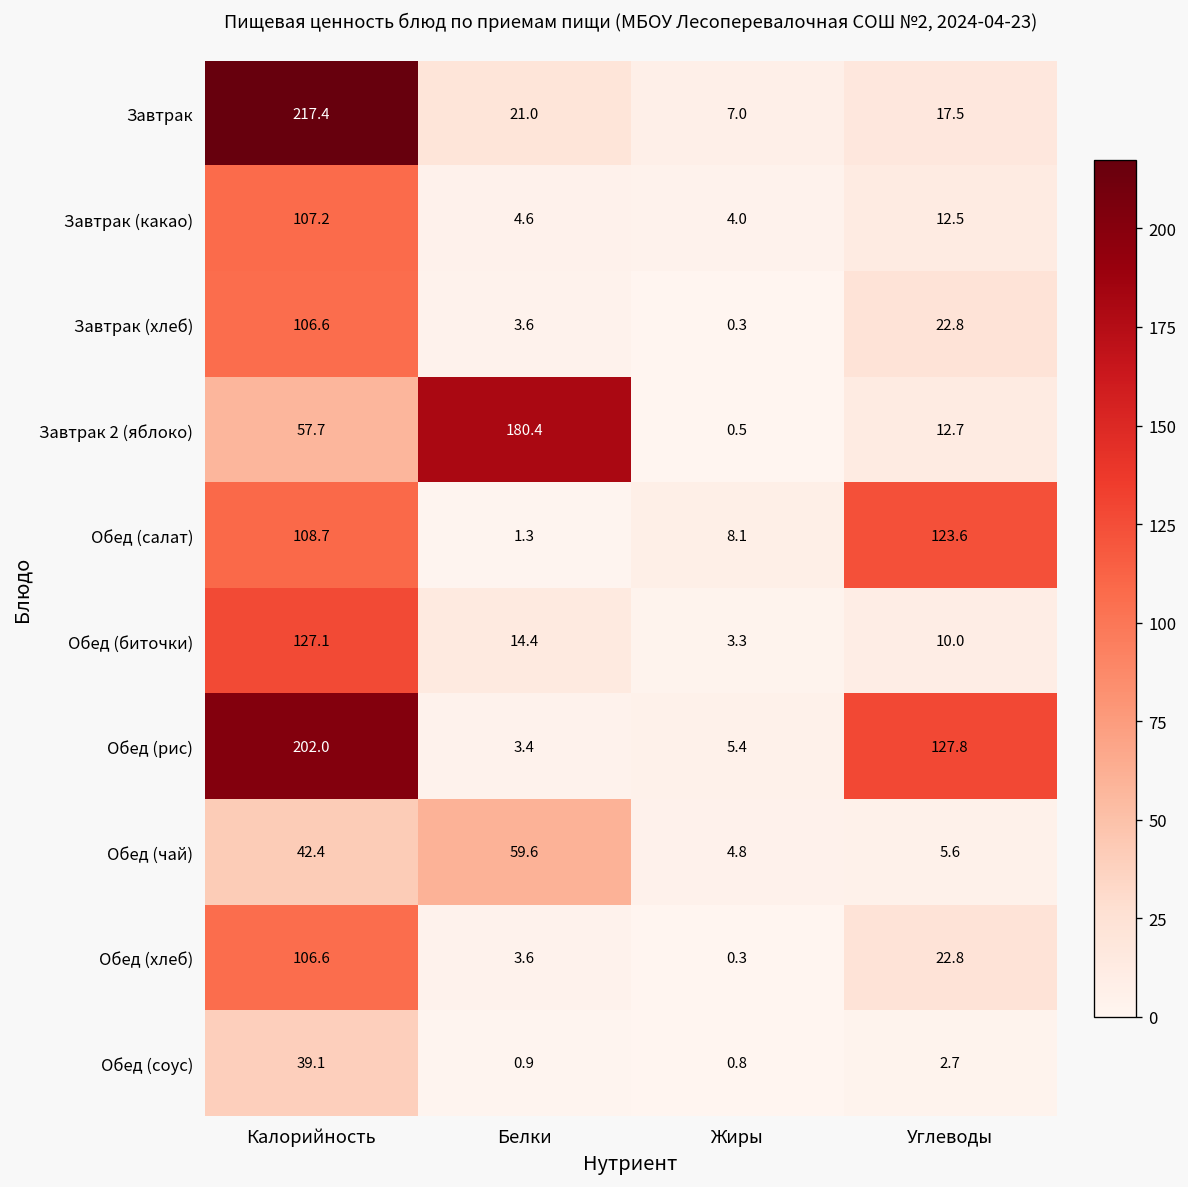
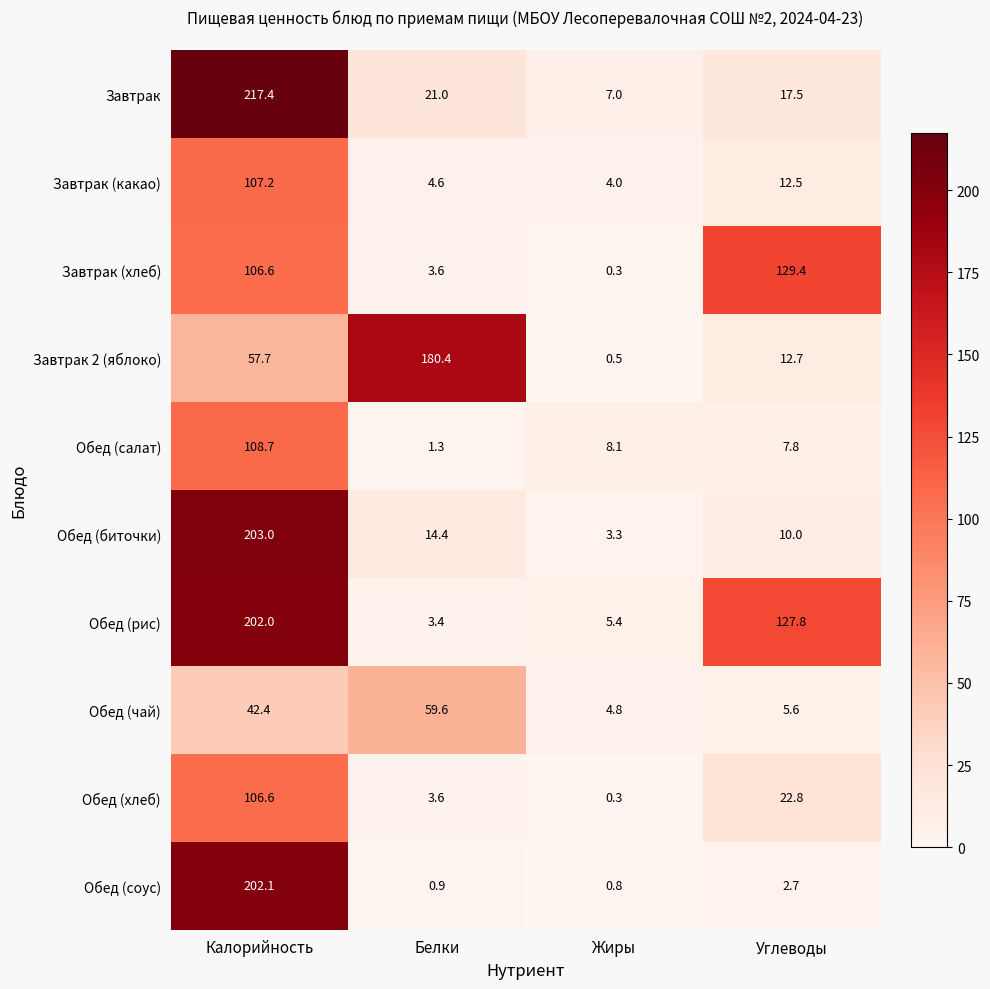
Завтрак (хлеб), Углеводы: 22.8 -> 129.4
Обед (салат), Углеводы: 123.6 -> 7.8
Обед (биточки), Калорийность: 127.1 -> 203.0
Обед (соус), Калорийность: 39.1 -> 202.1
